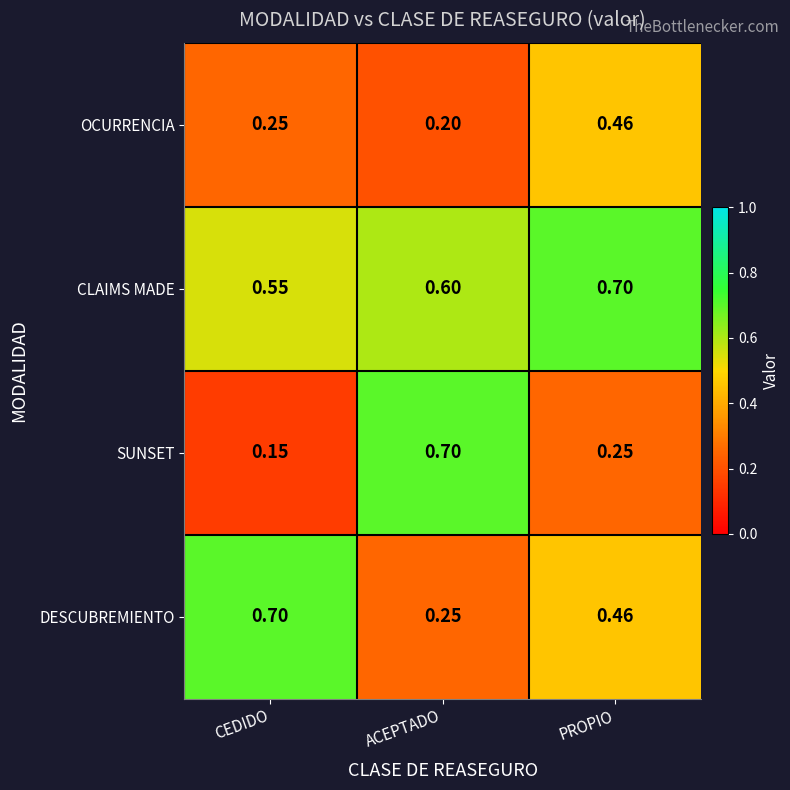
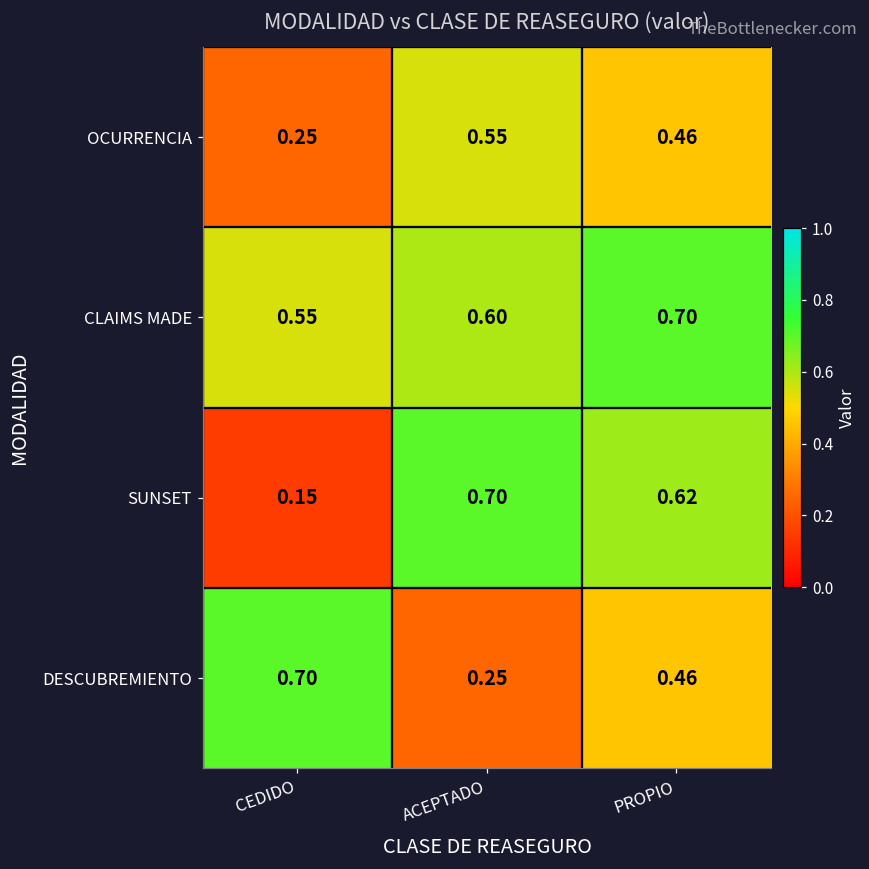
OCURRENCIA, ACEPTADO: 0.20 -> 0.55
SUNSET, PROPIO: 0.25 -> 0.62
